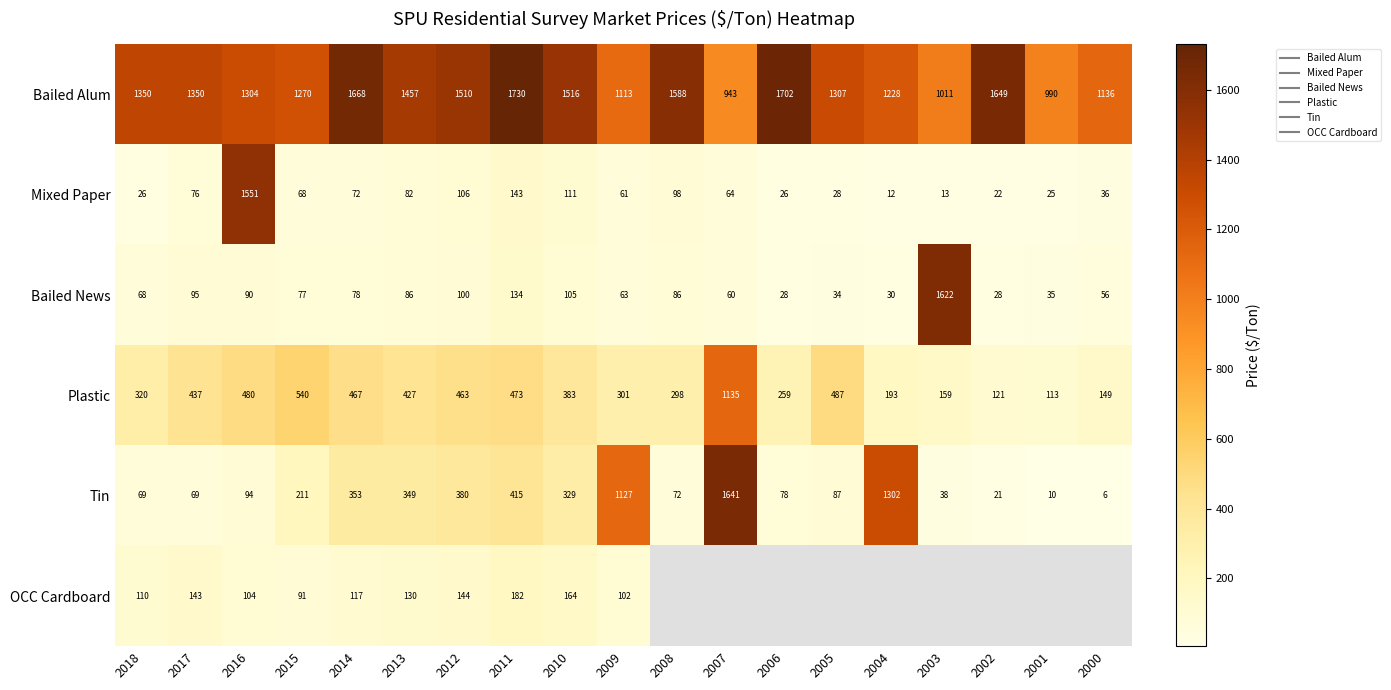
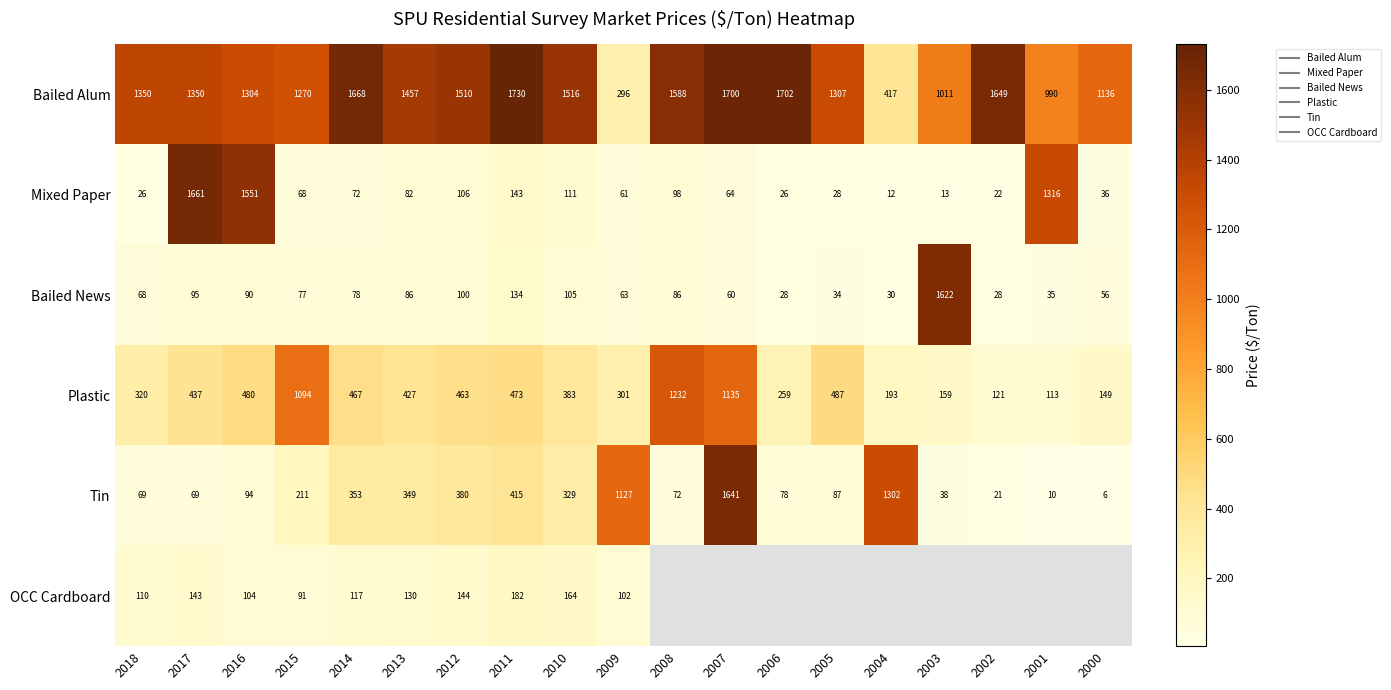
Bailed Alum, 2009: 1113 -> 296
Bailed Alum, 2007: 943 -> 1700
Bailed Alum, 2004: 1228 -> 417
Mixed Paper, 2017: 76 -> 1661
Mixed Paper, 2001: 25 -> 1316
Plastic, 2015: 540 -> 1094
Plastic, 2008: 298 -> 1232
